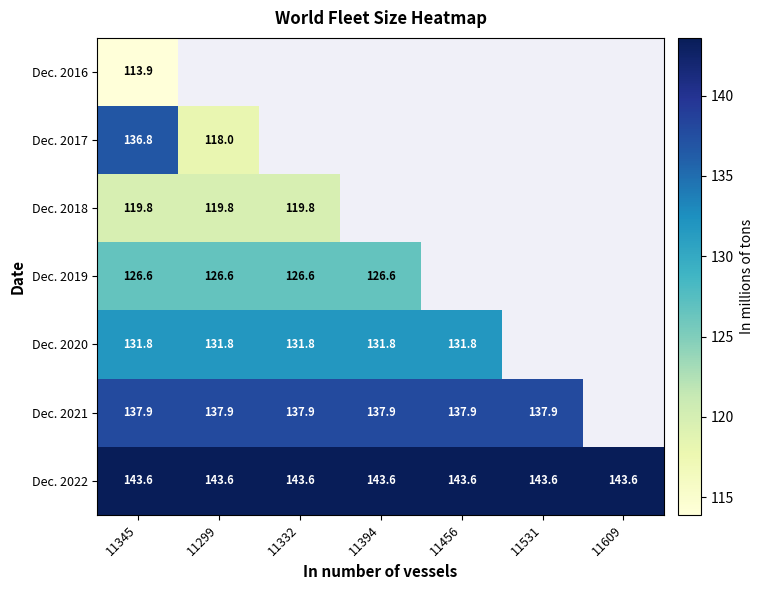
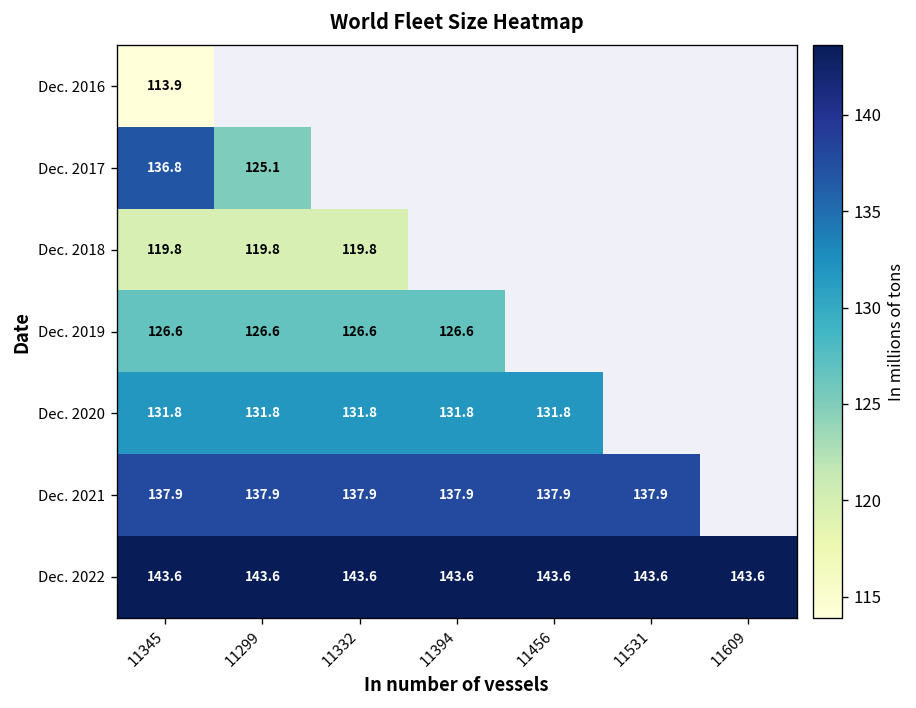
Dec. 2017, 11299: 118.0 -> 125.1
